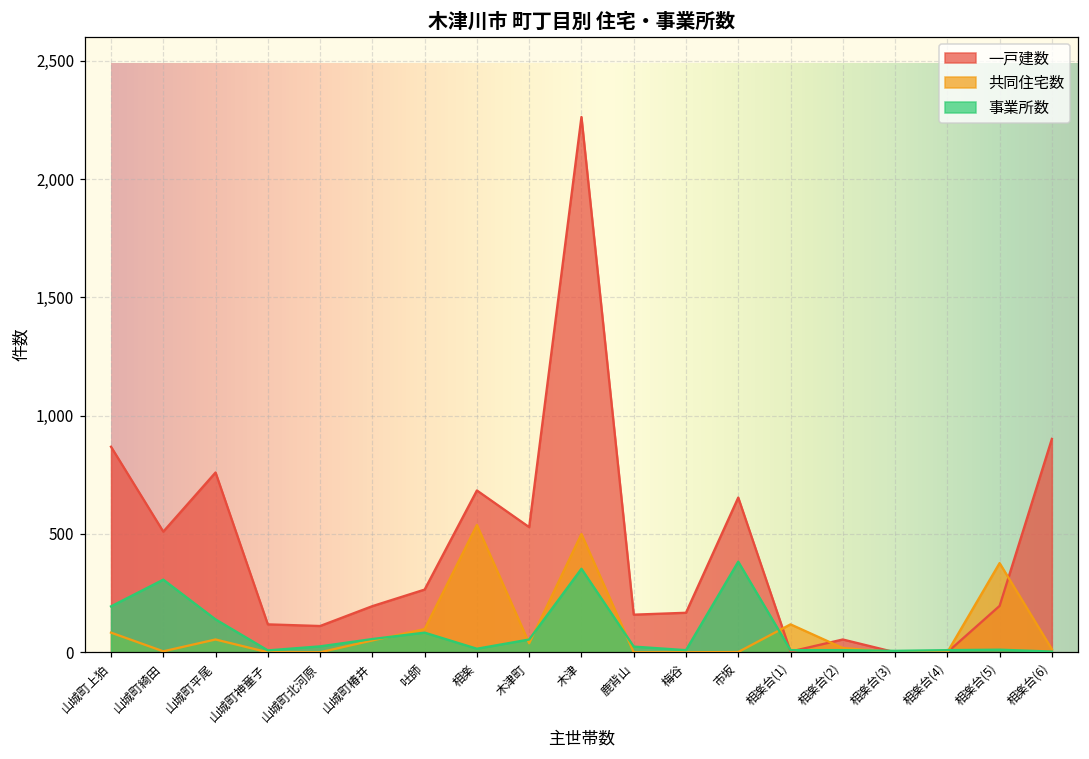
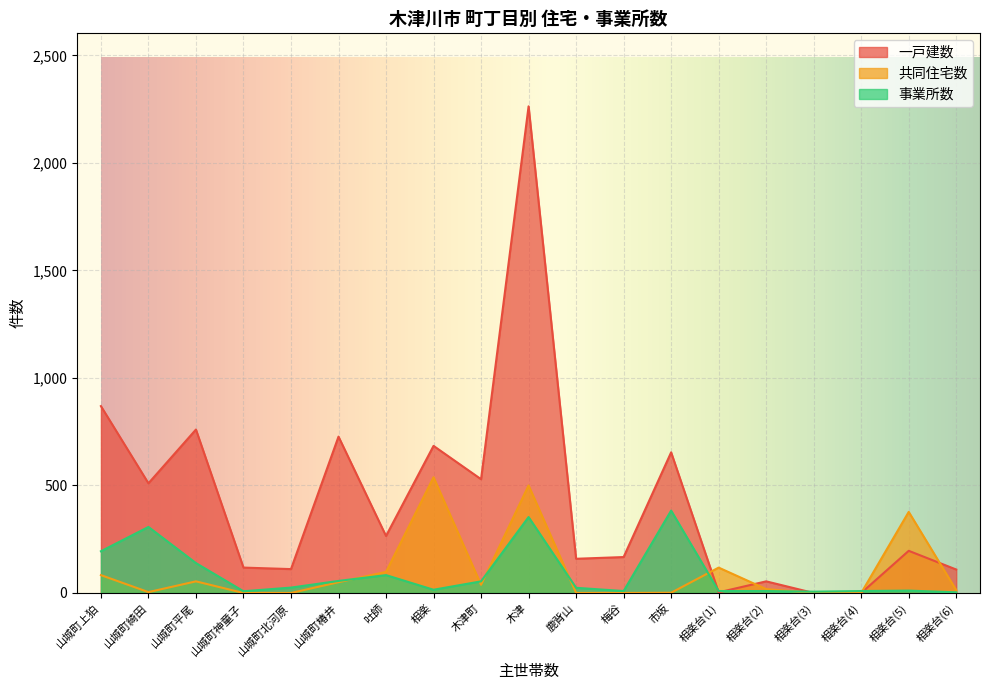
一戸建数, 山城町椿井: 200 -> 730
一戸建数, 相楽台(6): 900 -> 110
